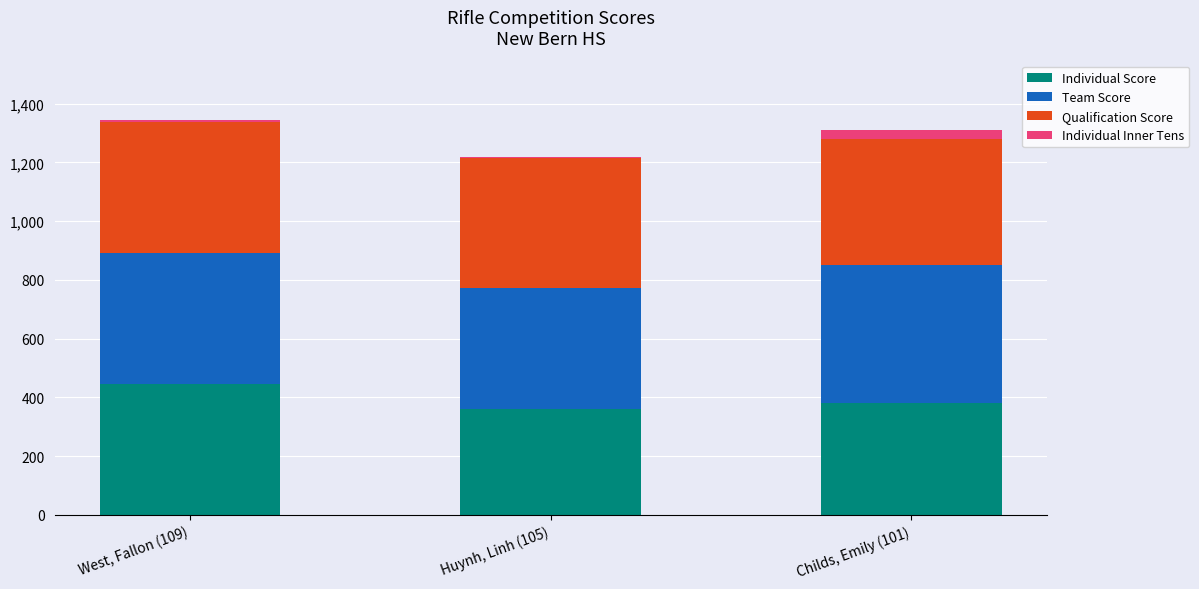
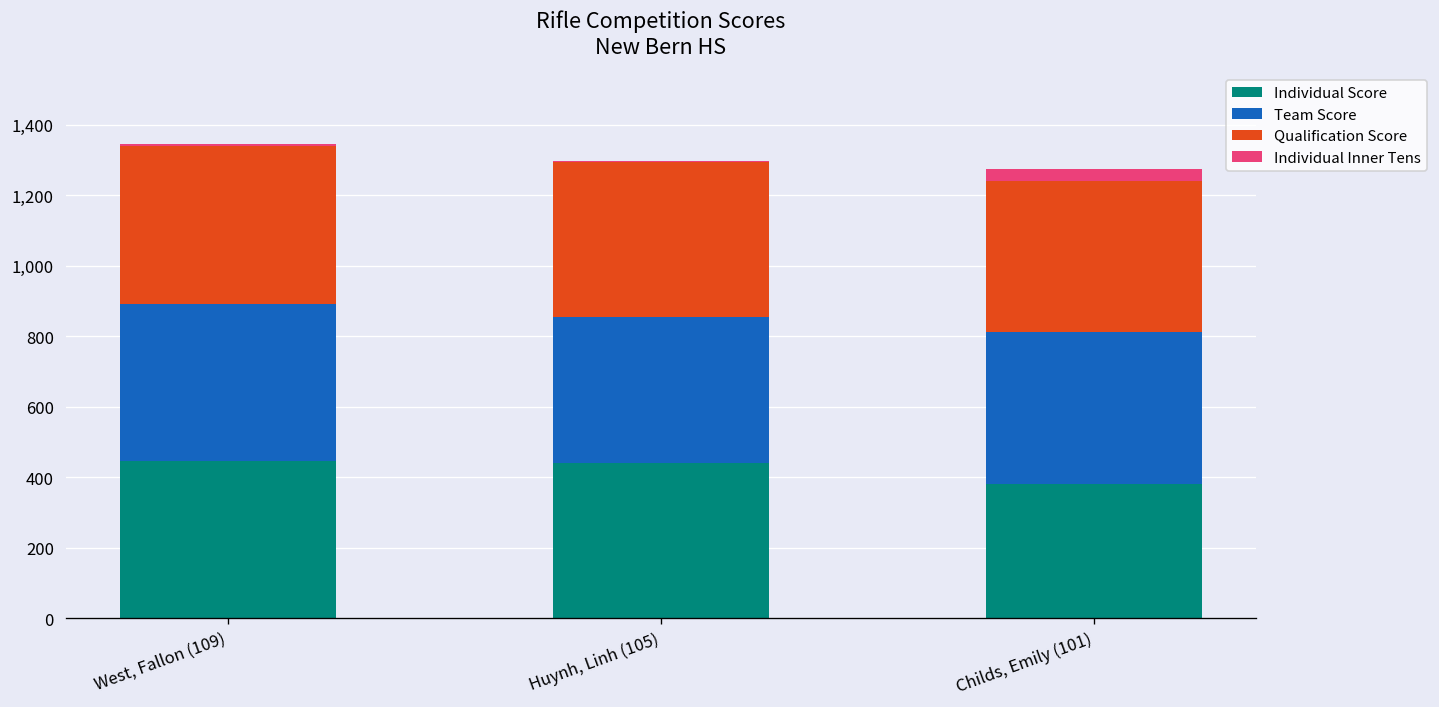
Individual Score, Huynh, Linh (105): 360 -> 440
Team Score, Childs, Emily (101): 470 -> 430
